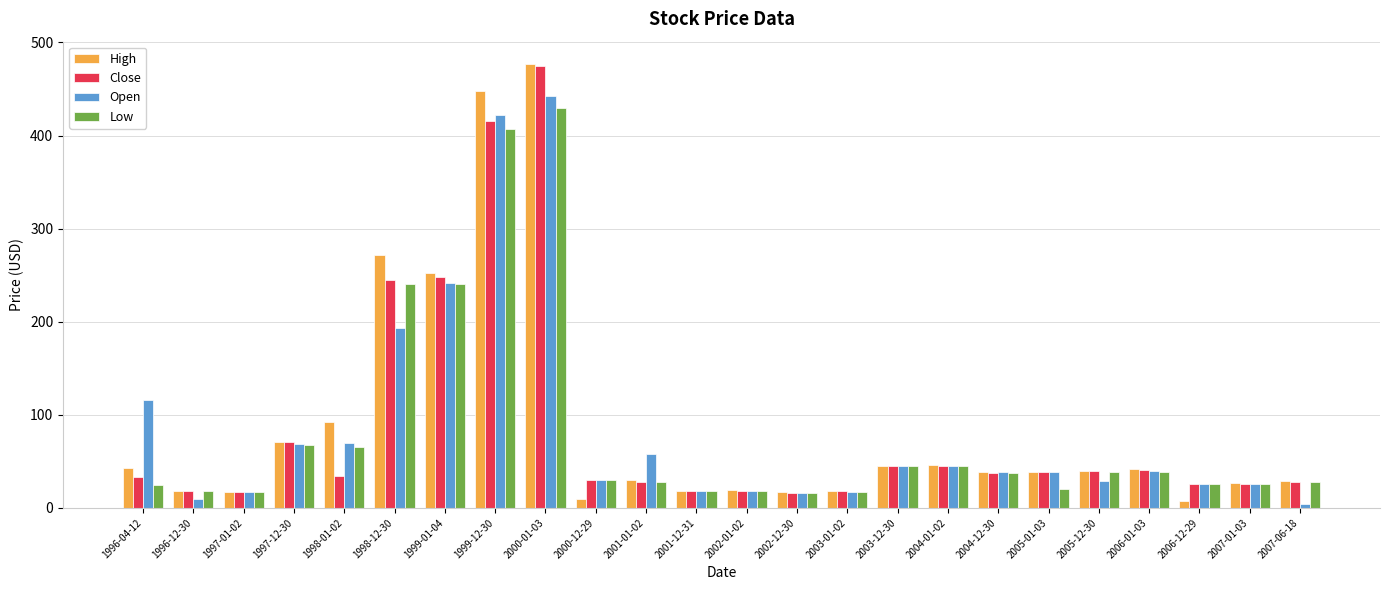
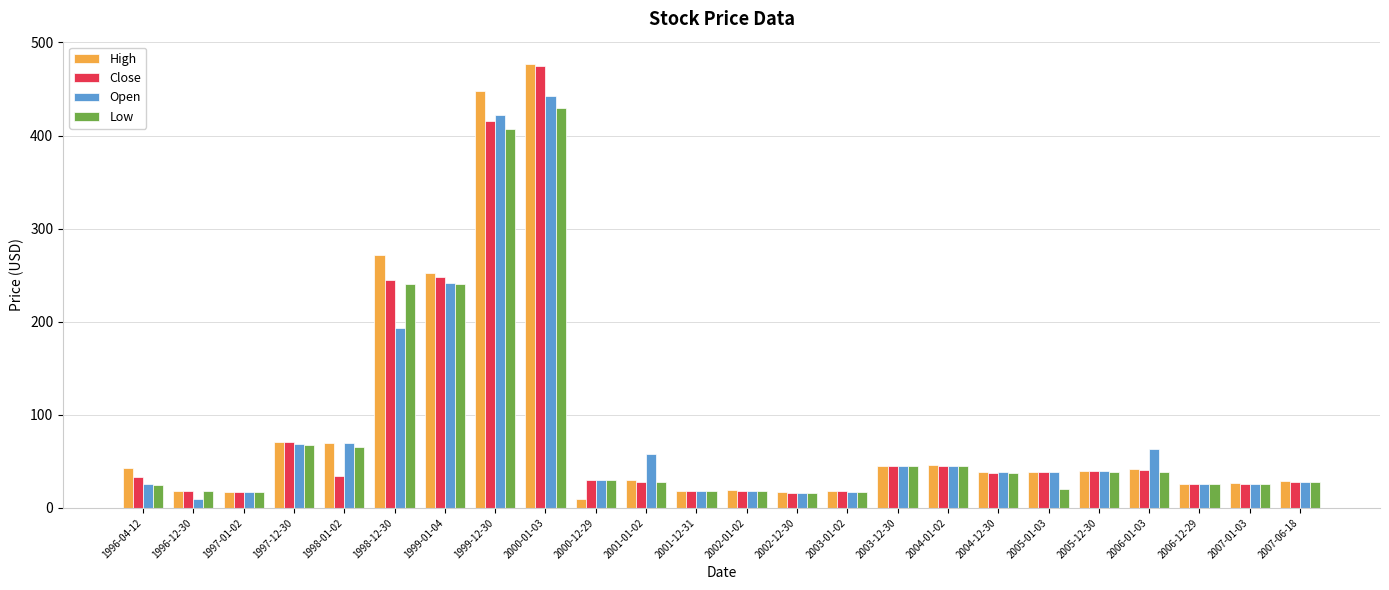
Open, 1996-04-12: 120 -> 30
High, 1998-01-02: 90 -> 70
Open, 2005-12-30: 30 -> 40
Open, 2006-01-03: 40 -> 60
High, 2006-12-29: 10 -> 30
Open, 2007-06-18: 0 -> 30
